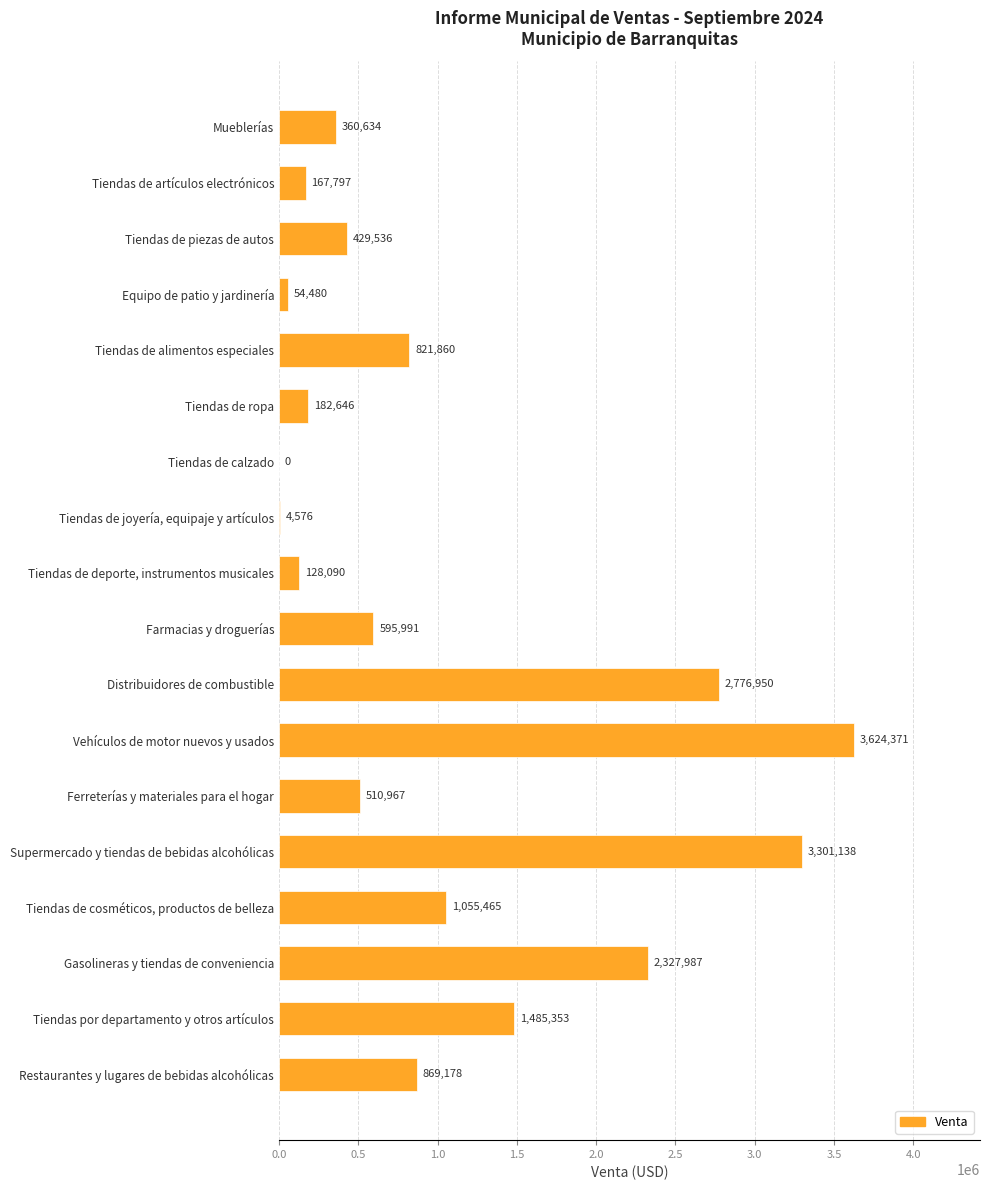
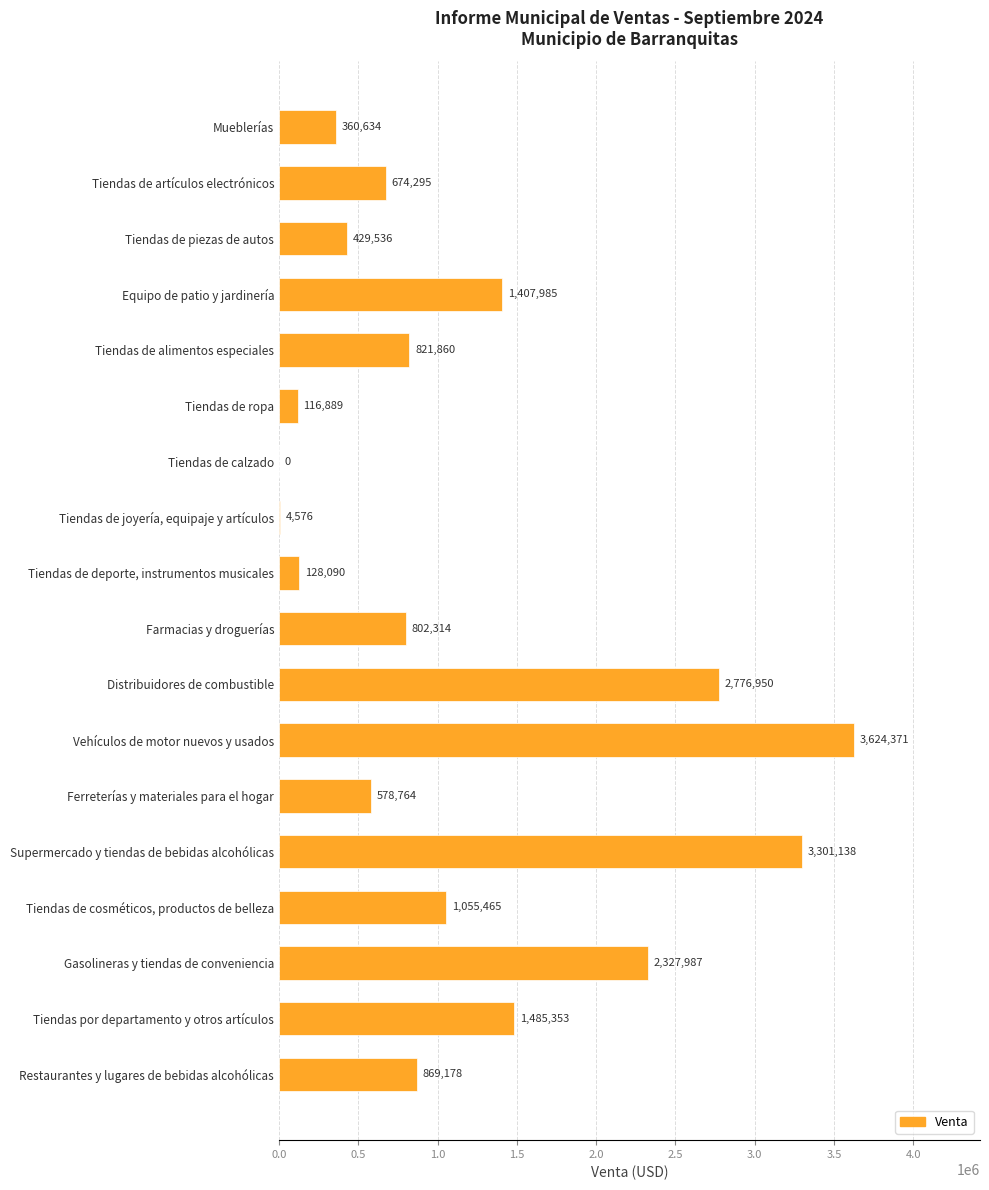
Tiendas de artículos electrónicos: 167,797 -> 674,295
Equipo de patio y jardinería: 54,480 -> 1,407,985
Tiendas de ropa: 182,646 -> 116,889
Farmacias y droguerías: 595,991 -> 802,314
Ferreterías y materiales para el hogar: 510,967 -> 578,764
